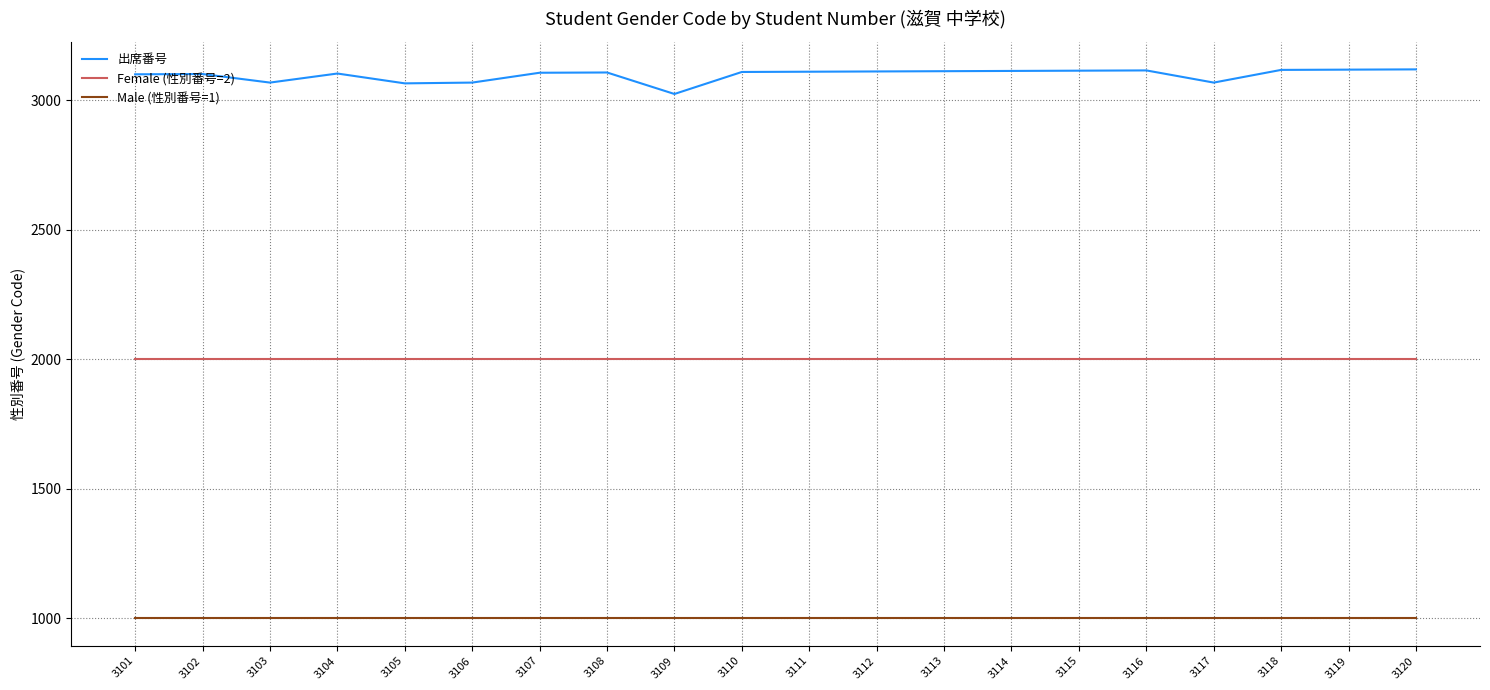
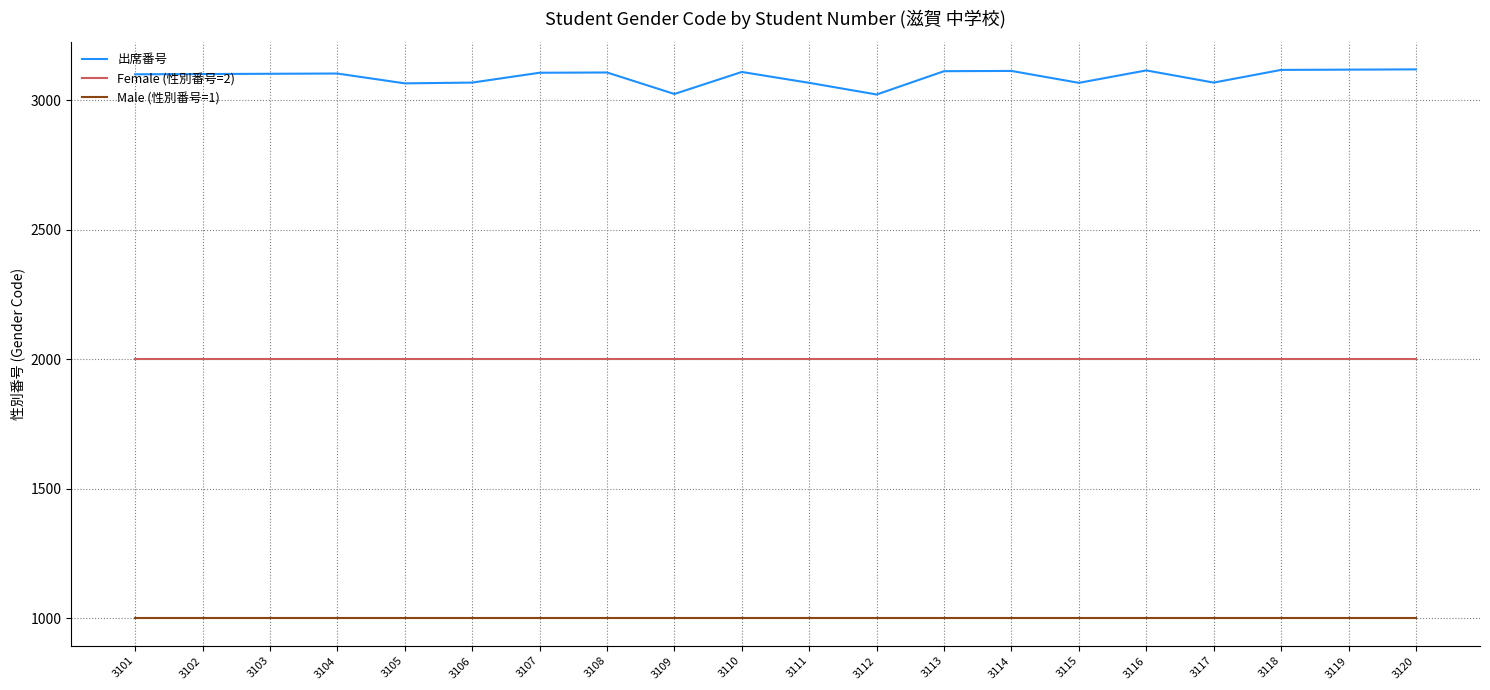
出席番号, 3103: 3070 -> 3100
出席番号, 3111: 3110 -> 3070
出席番号, 3112: 3110 -> 3020
出席番号, 3115: 3120 -> 3070
